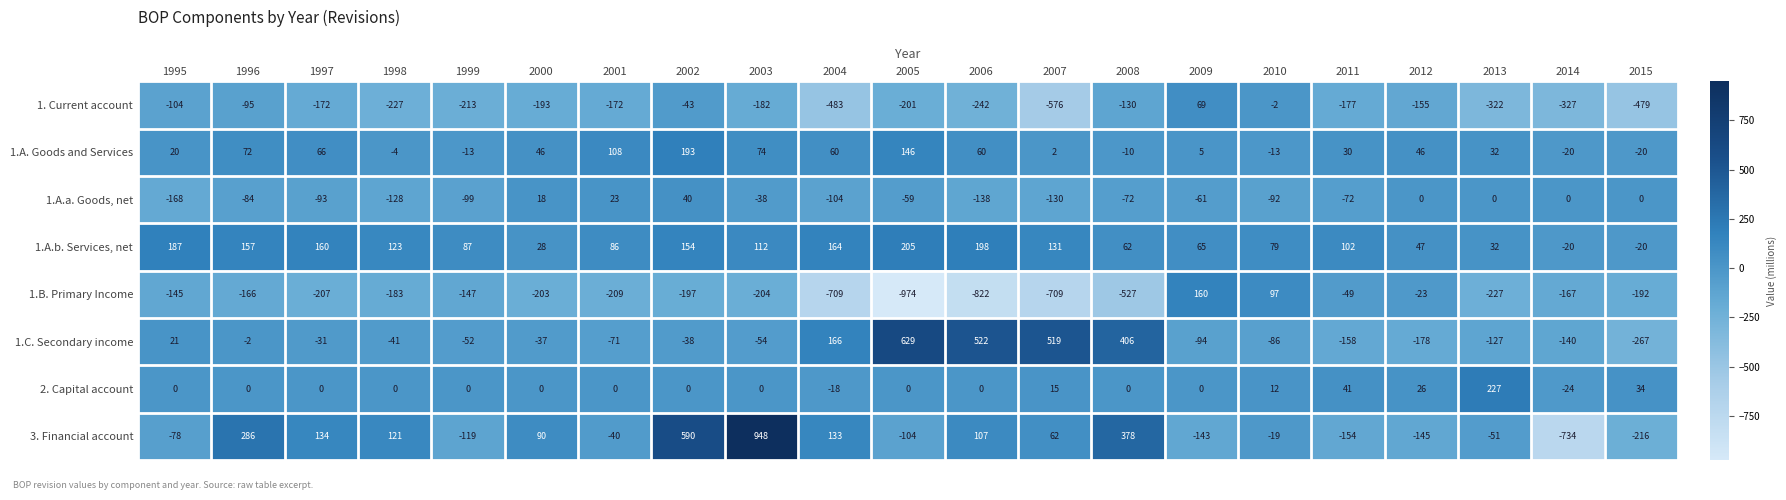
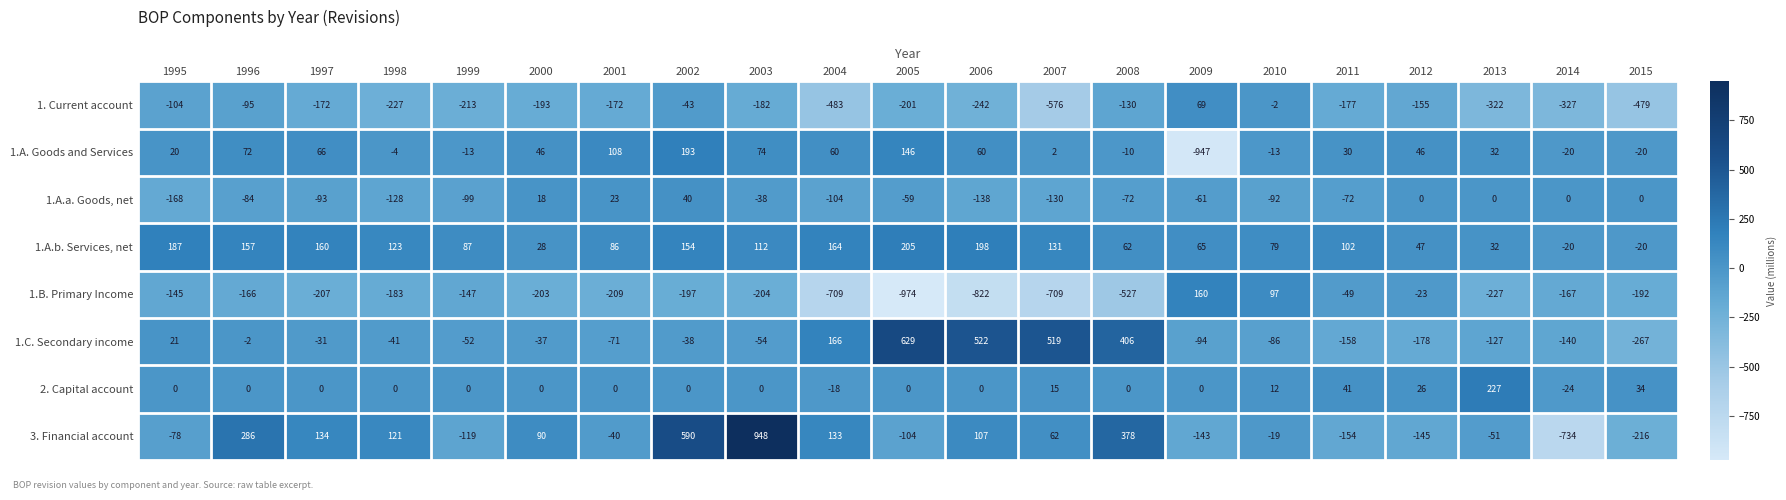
1.A. Goods and Services, 2009: 5 -> -947
